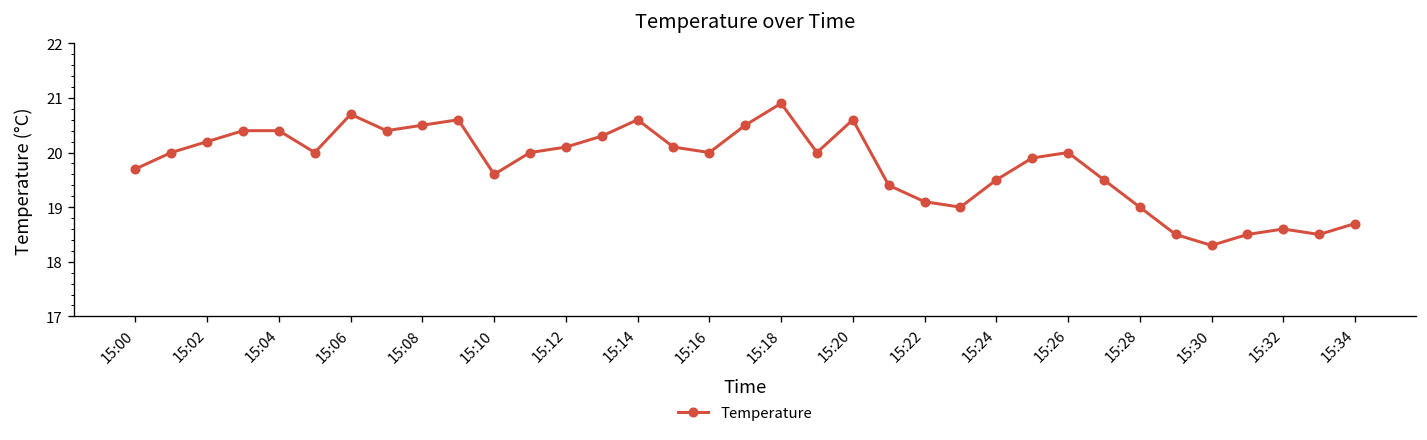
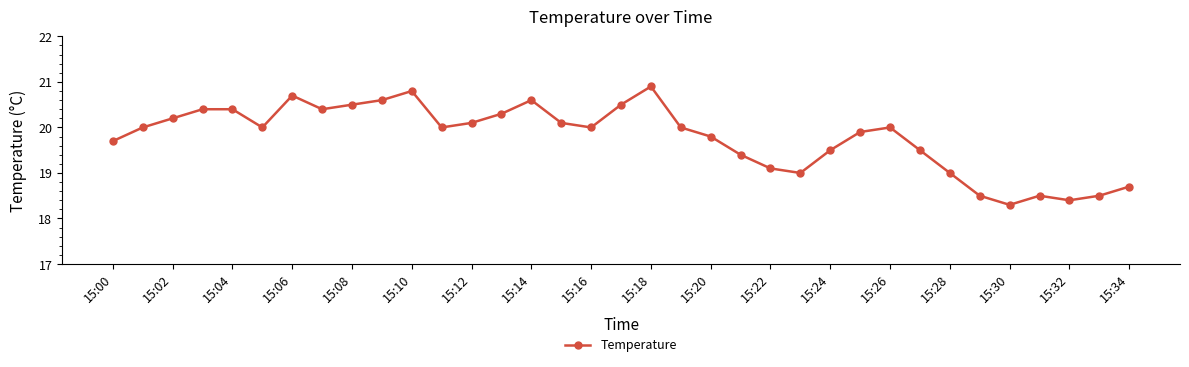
15:10: 19.6 -> 20.8
15:20: 20.6 -> 19.8
15:32: 18.6 -> 18.4
